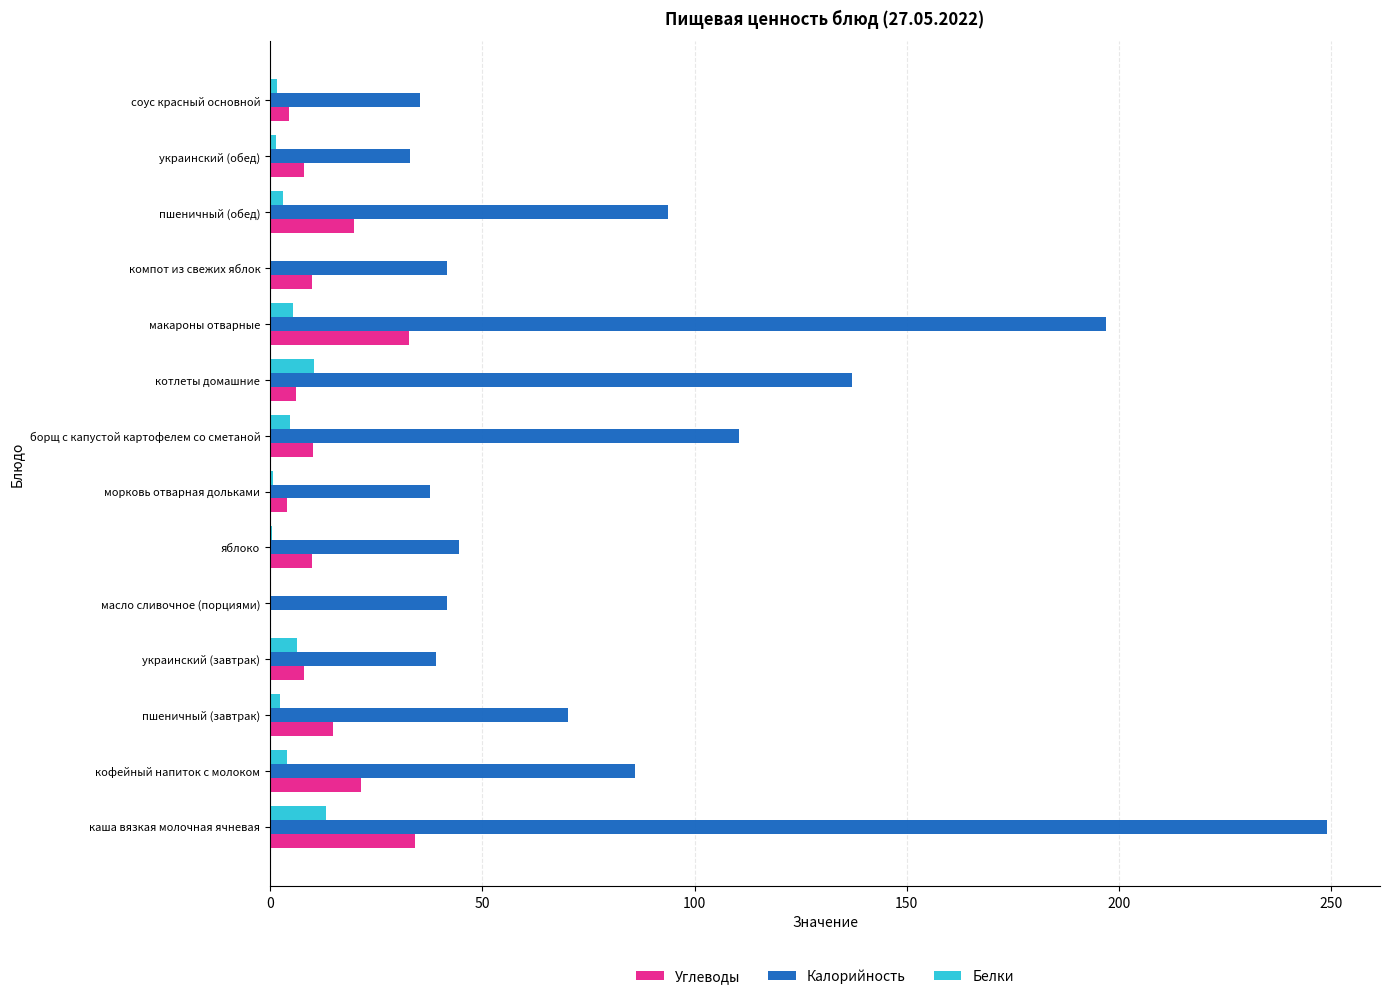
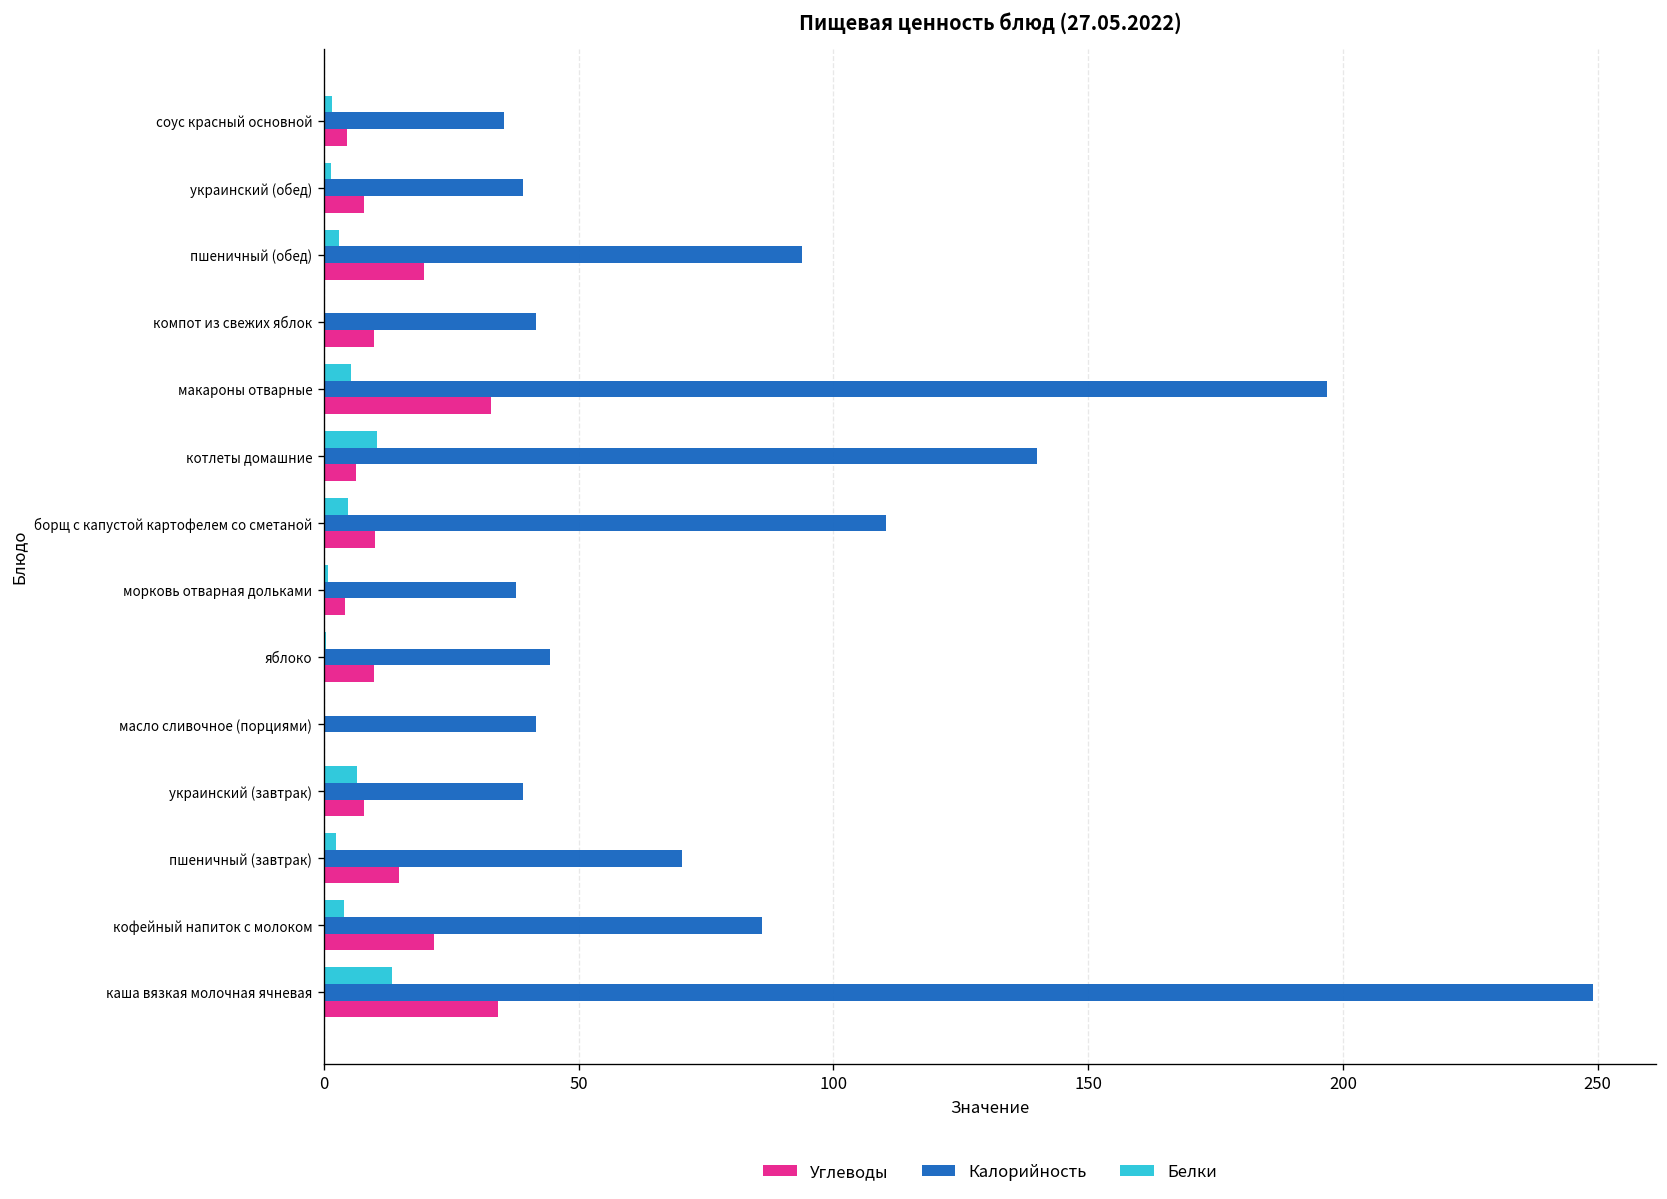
Калорийность, украинский (обед): 33 -> 39
Калорийность, котлеты домашние: 137 -> 140
